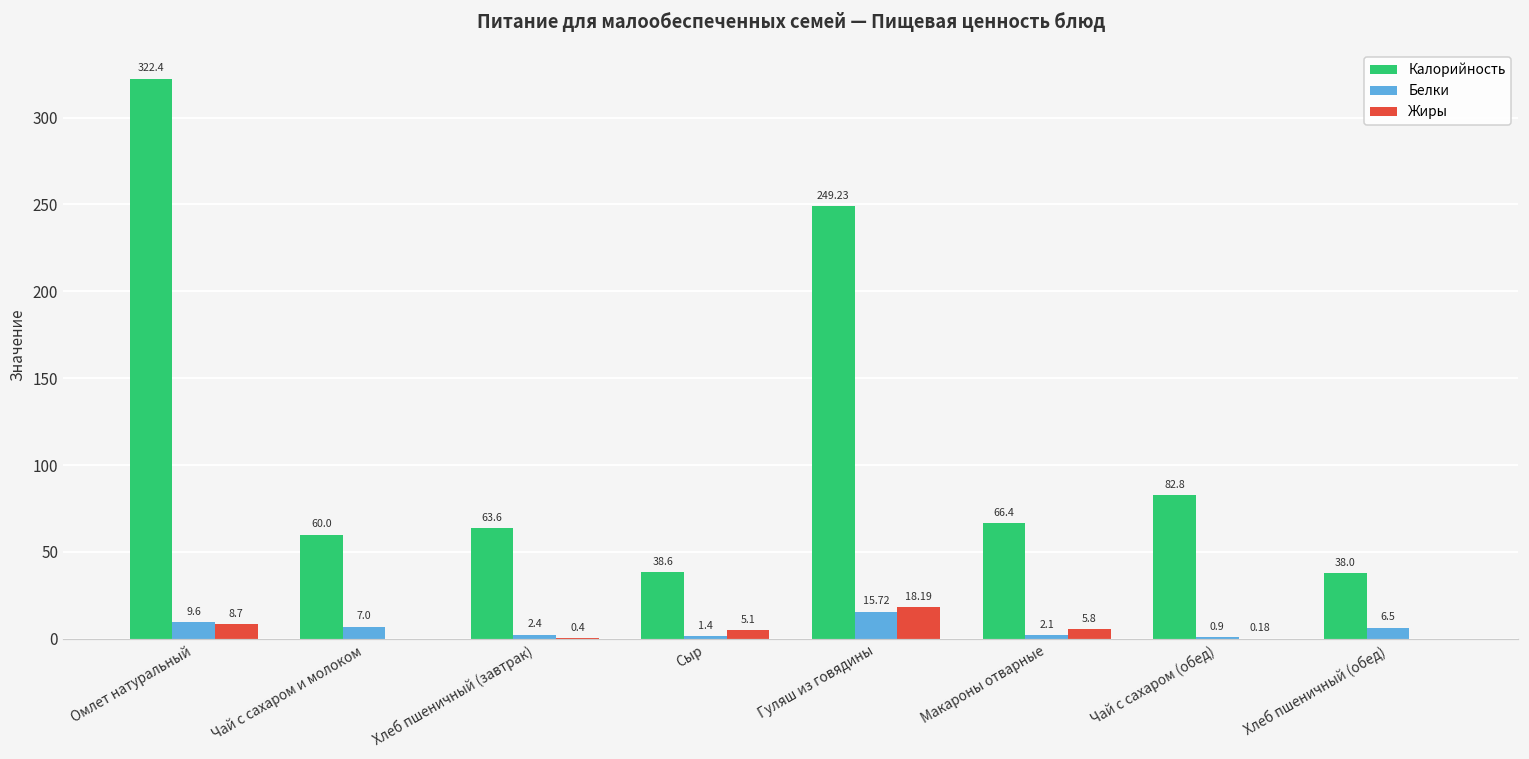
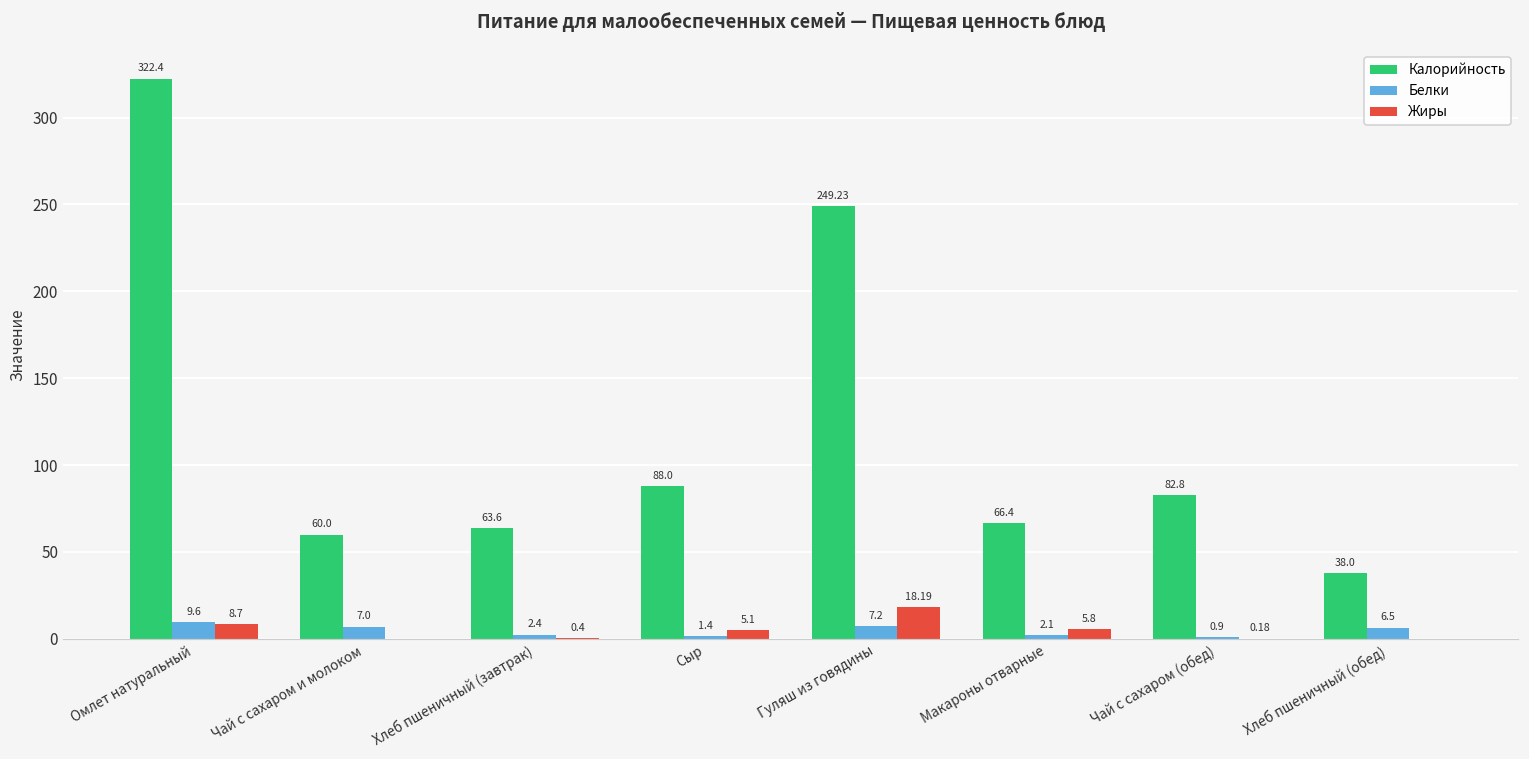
Калорийность, Сыр: 38.6 -> 88.0
Белки, Гуляш из говядины: 15.72 -> 7.2
